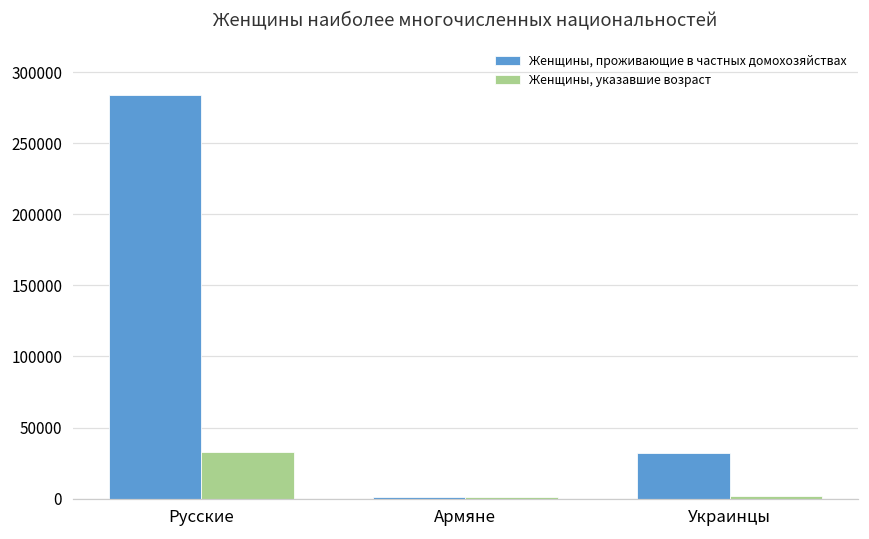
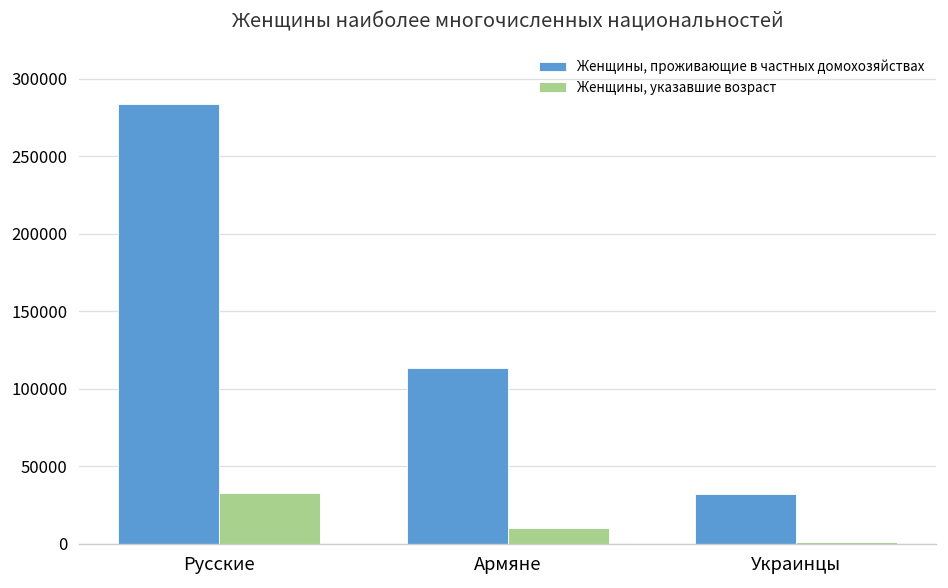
Женщины, проживающие в частных домохозяйствах, Армяне: 1000 -> 113000
Женщины, указавшие возраст, Армяне: 1000 -> 11000
